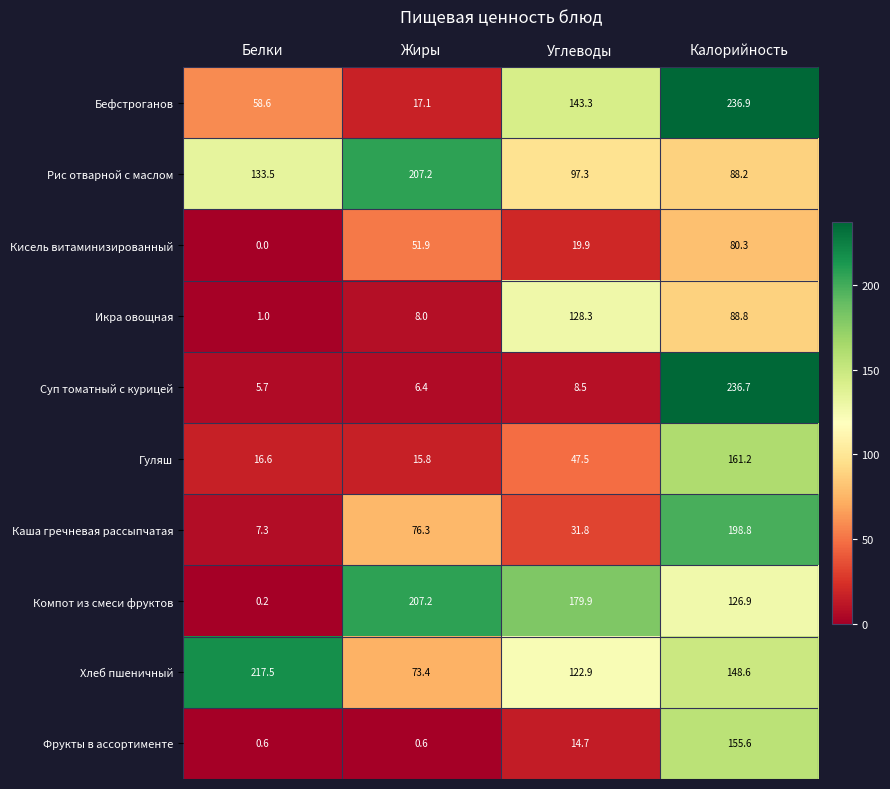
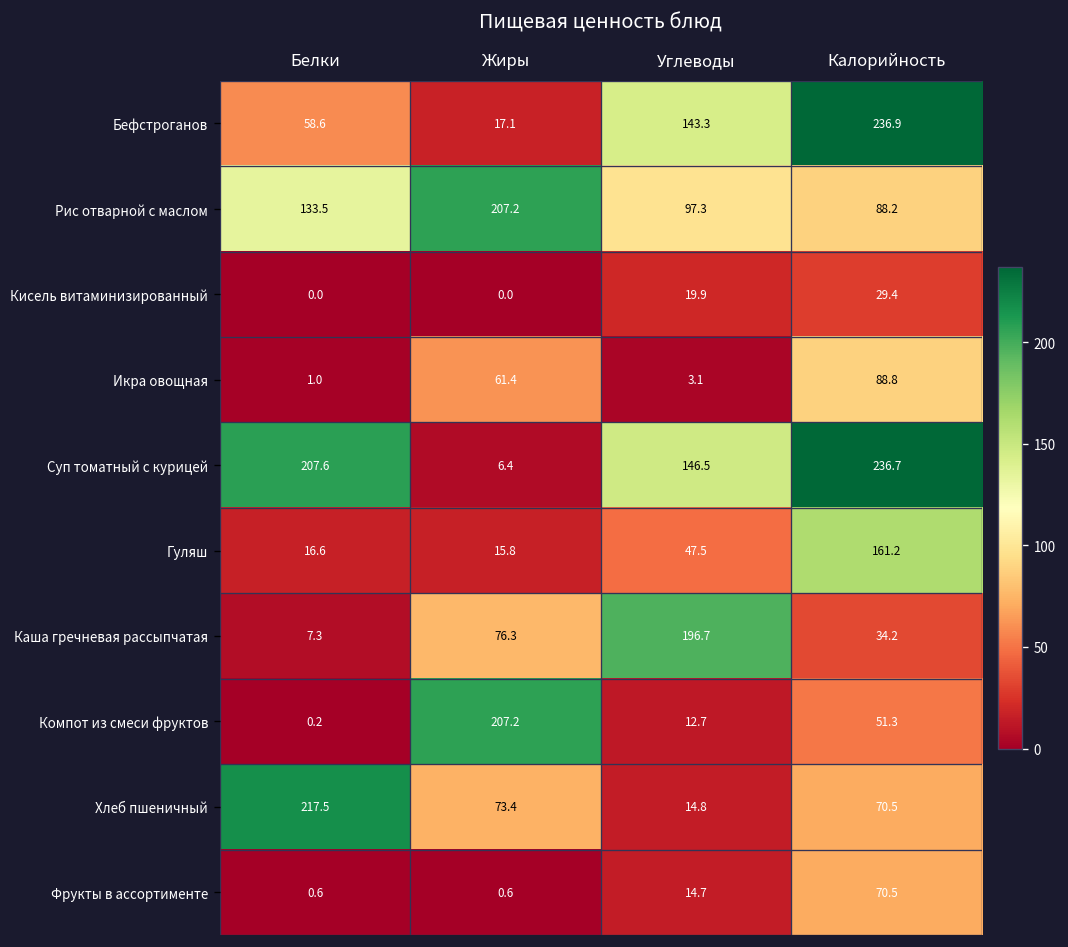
Кисель витаминизированный, Жиры: 51.9 -> 0.0
Кисель витаминизированный, Калорийность: 80.3 -> 29.4
Икра овощная, Жиры: 8.0 -> 61.4
Икра овощная, Углеводы: 128.3 -> 3.1
Суп томатный с курицей, Белки: 5.7 -> 207.6
Суп томатный с курицей, Углеводы: 8.5 -> 146.5
Каша гречневая рассыпчатая, Углеводы: 31.8 -> 196.7
Каша гречневая рассыпчатая, Калорийность: 198.8 -> 34.2
Компот из смеси фруктов, Углеводы: 179.9 -> 12.7
Компот из смеси фруктов, Калорийность: 126.9 -> 51.3
Хлеб пшеничный, Углеводы: 122.9 -> 14.8
Хлеб пшеничный, Калорийность: 148.6 -> 70.5
Фрукты в ассортименте, Калорийность: 155.6 -> 70.5
